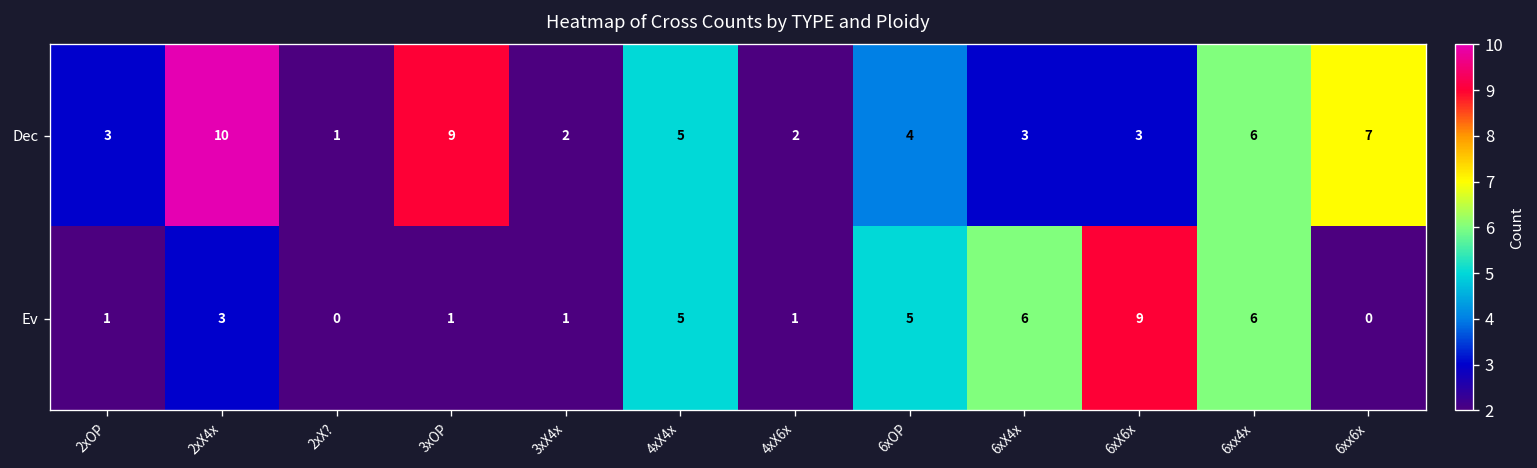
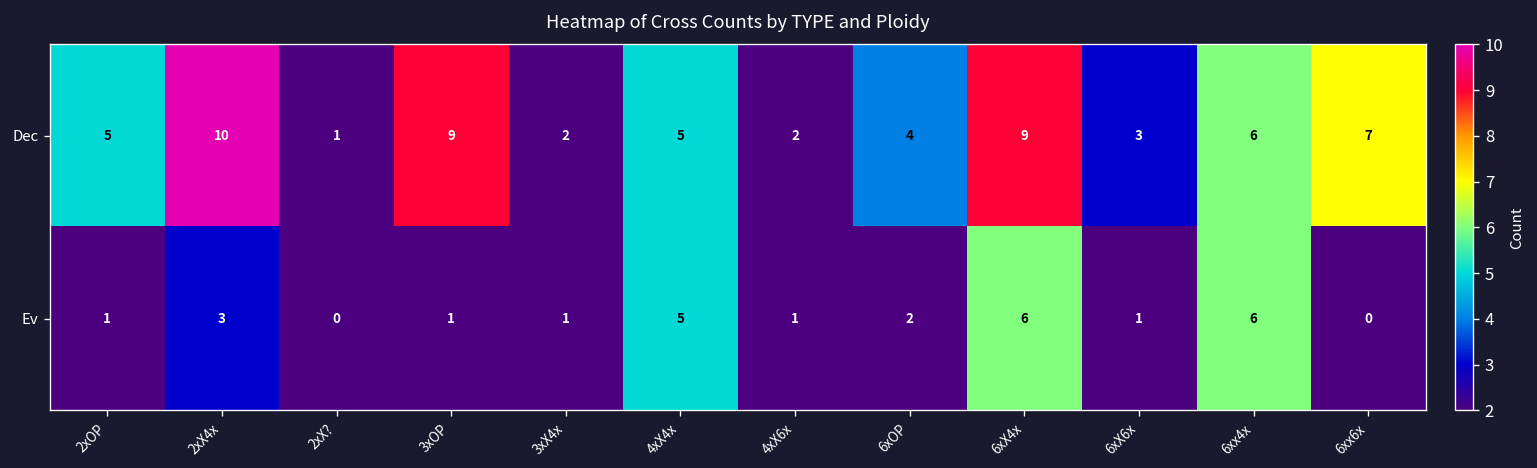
Dec, 2xOP: 3 -> 5
Dec, 6xX4x: 3 -> 9
Ev, 6xOP: 5 -> 2
Ev, 6xX6x: 9 -> 1
